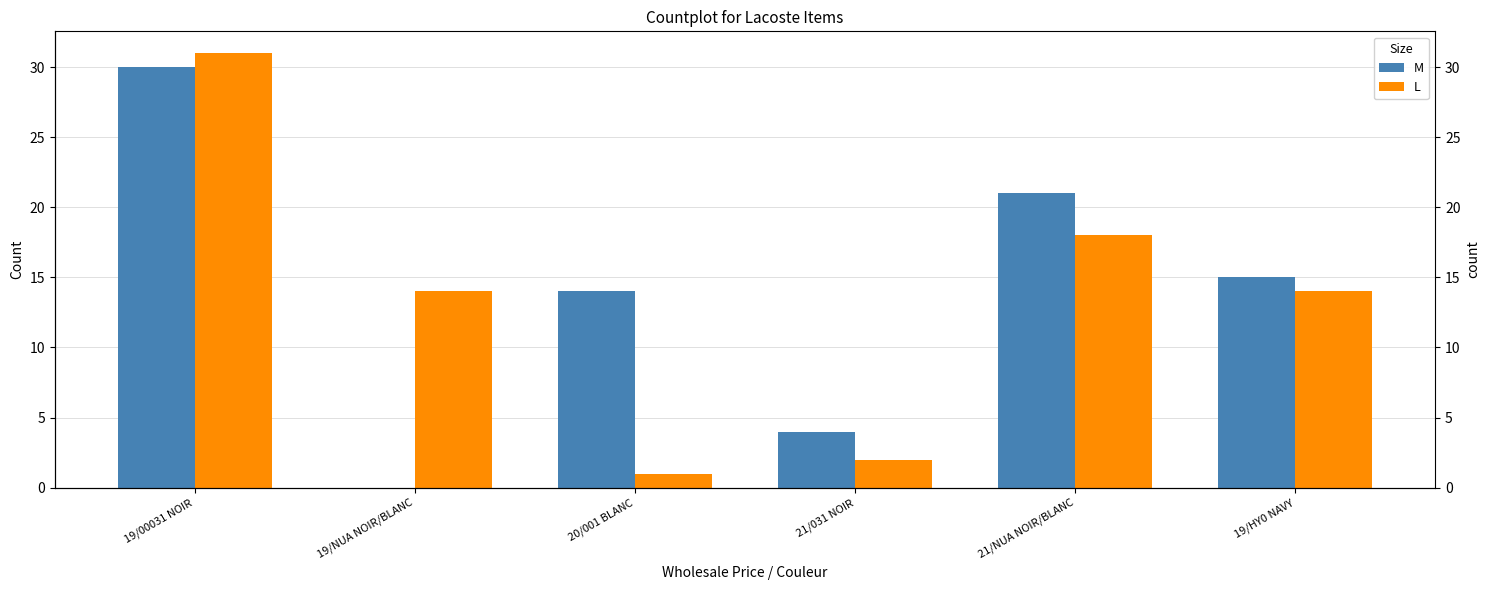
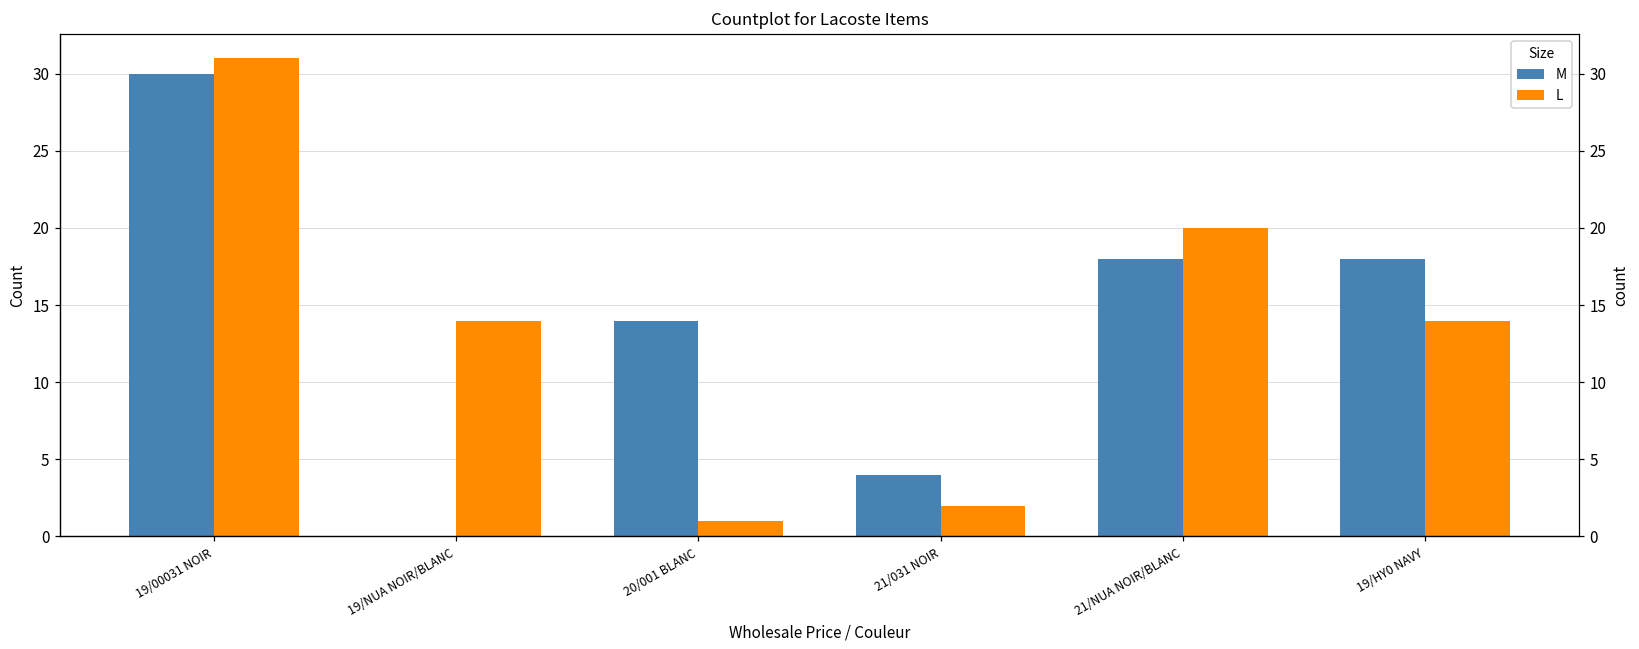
M, 21/NUA NOIR/BLANC: 21 -> 18
L, 21/NUA NOIR/BLANC: 18 -> 20
M, 19/HY0 NAVY: 15 -> 18
